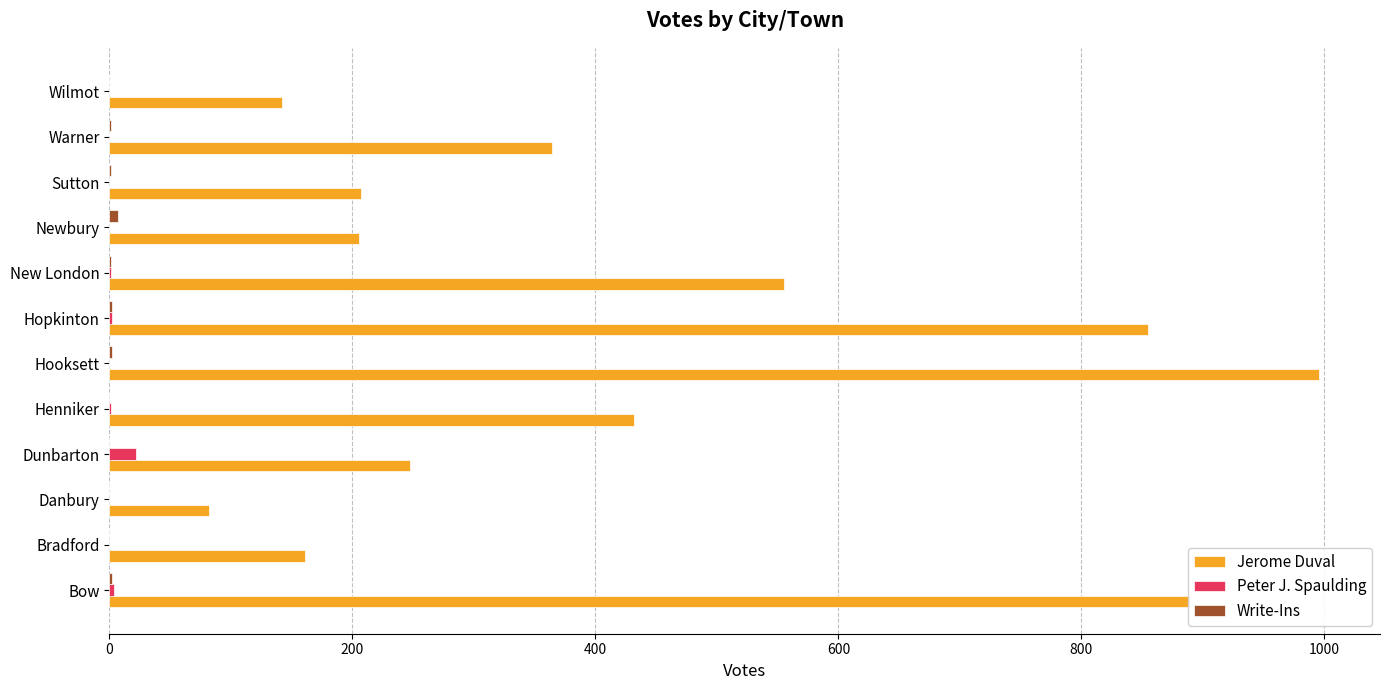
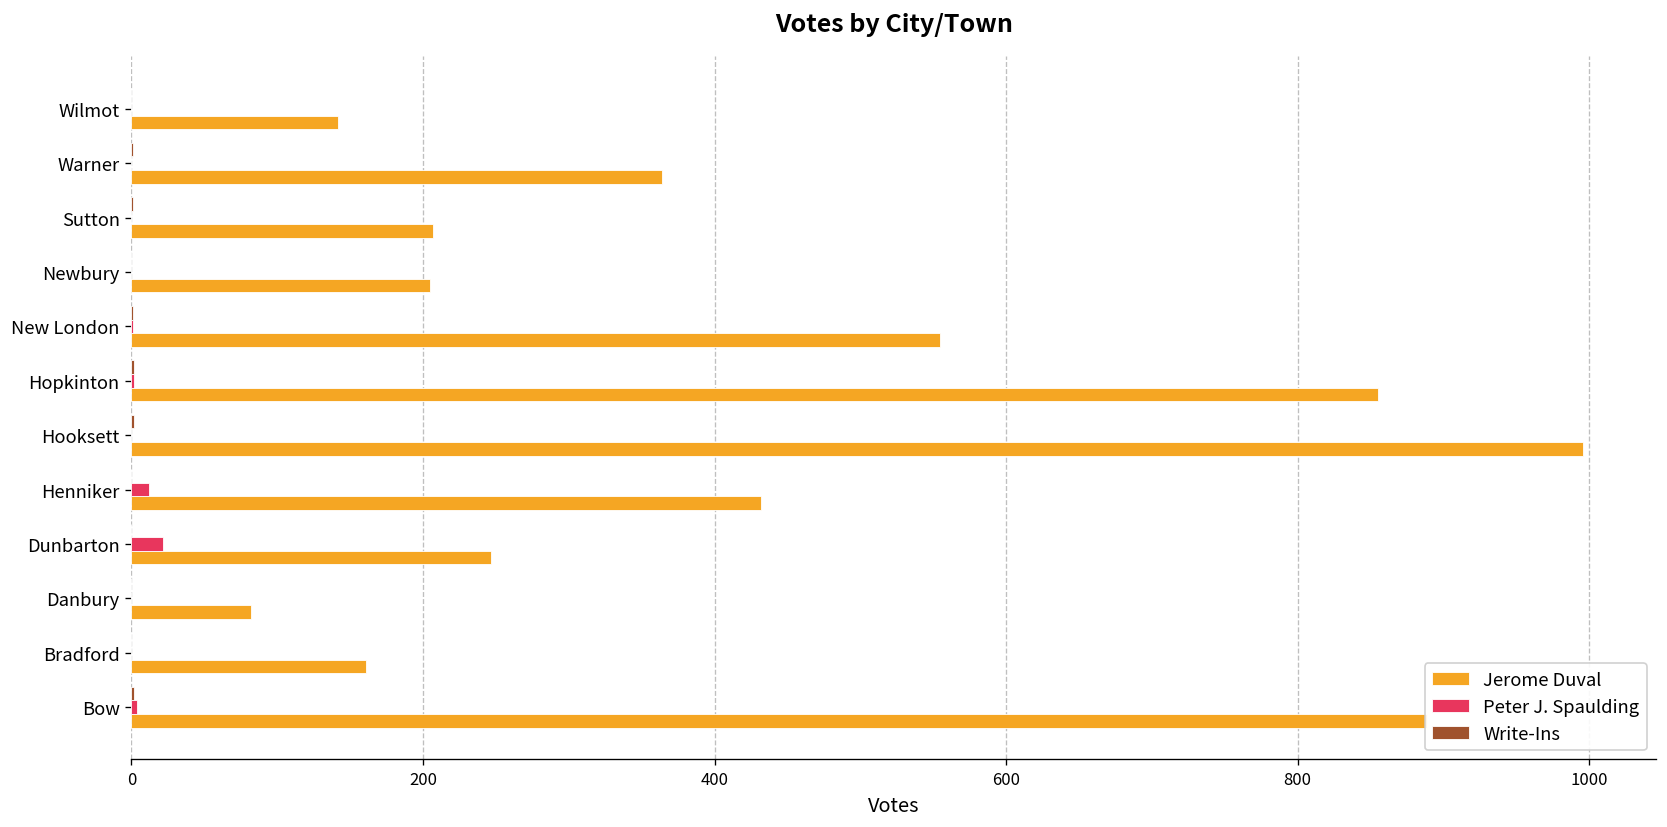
Write-Ins, Newbury: 7 -> 0
Peter J. Spaulding, Henniker: 1 -> 12
